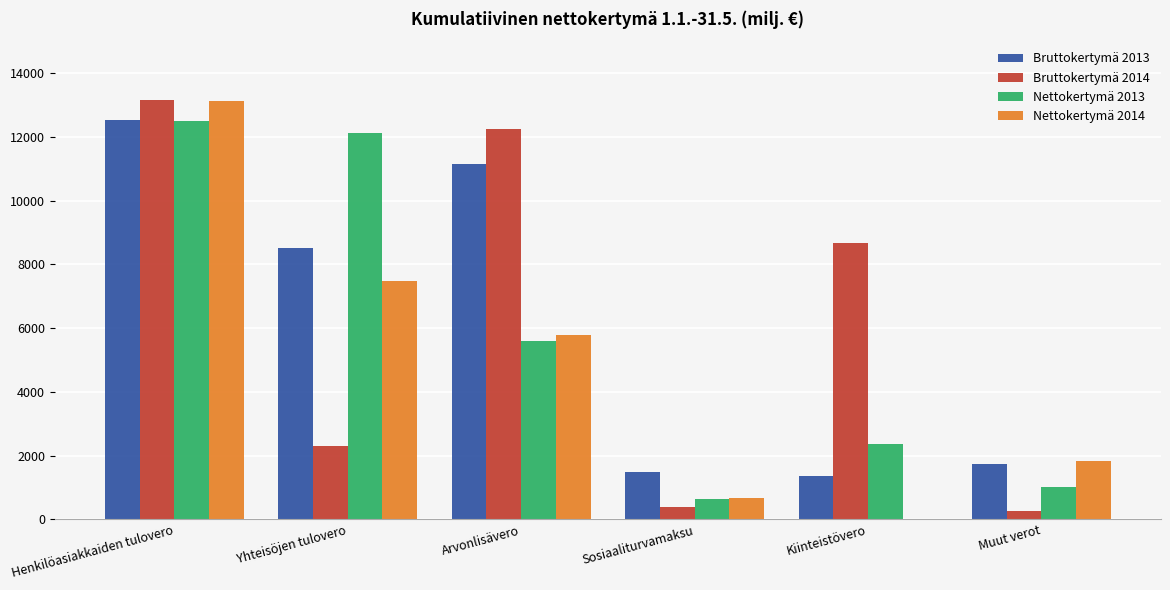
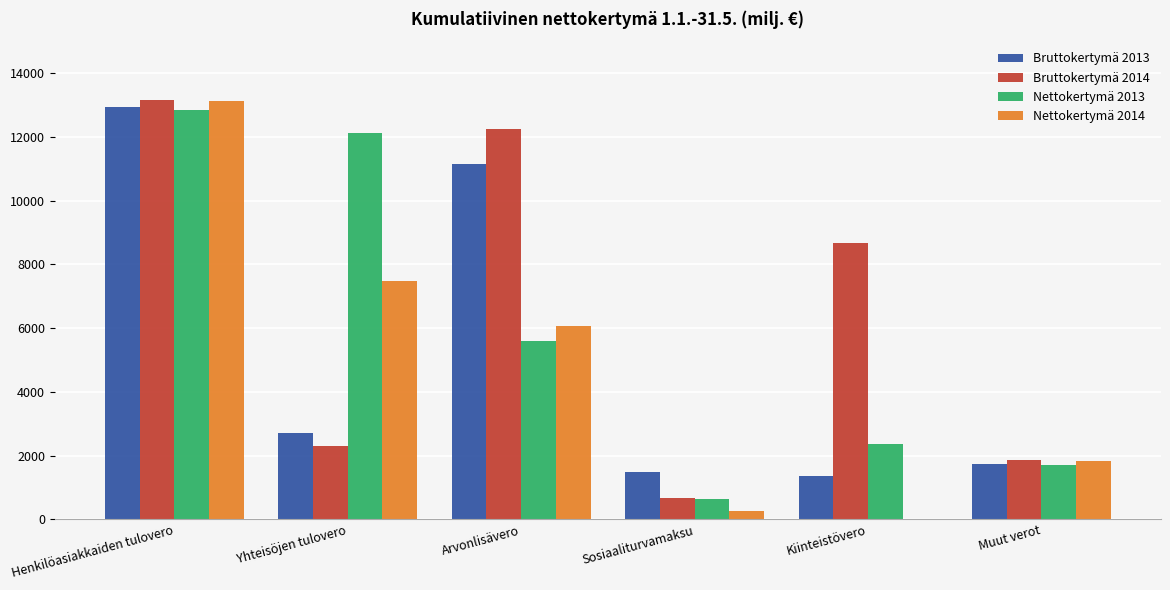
Bruttokertymä 2013, Henkilöasiakkaiden tulovero: 12500 -> 12900
Nettokertymä 2013, Henkilöasiakkaiden tulovero: 12500 -> 12800
Bruttokertymä 2013, Yhteisöjen tulovero: 8500 -> 2700
Nettokertymä 2014, Arvonlisävero: 5800 -> 6100
Bruttokertymä 2014, Sosiaaliturvamaksu: 400 -> 700
Nettokertymä 2014, Sosiaaliturvamaksu: 700 -> 300
Bruttokertymä 2014, Muut verot: 300 -> 1900
Nettokertymä 2013, Muut verot: 1000 -> 1700
